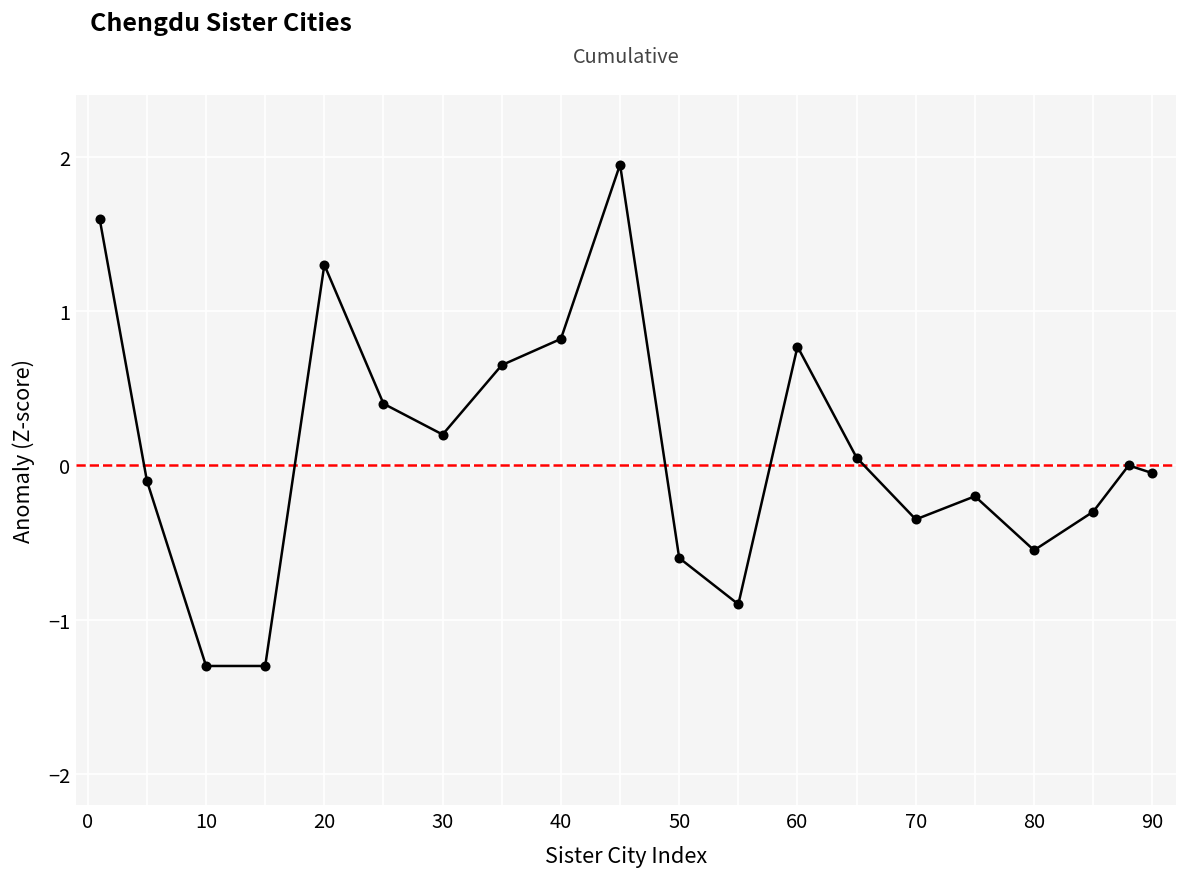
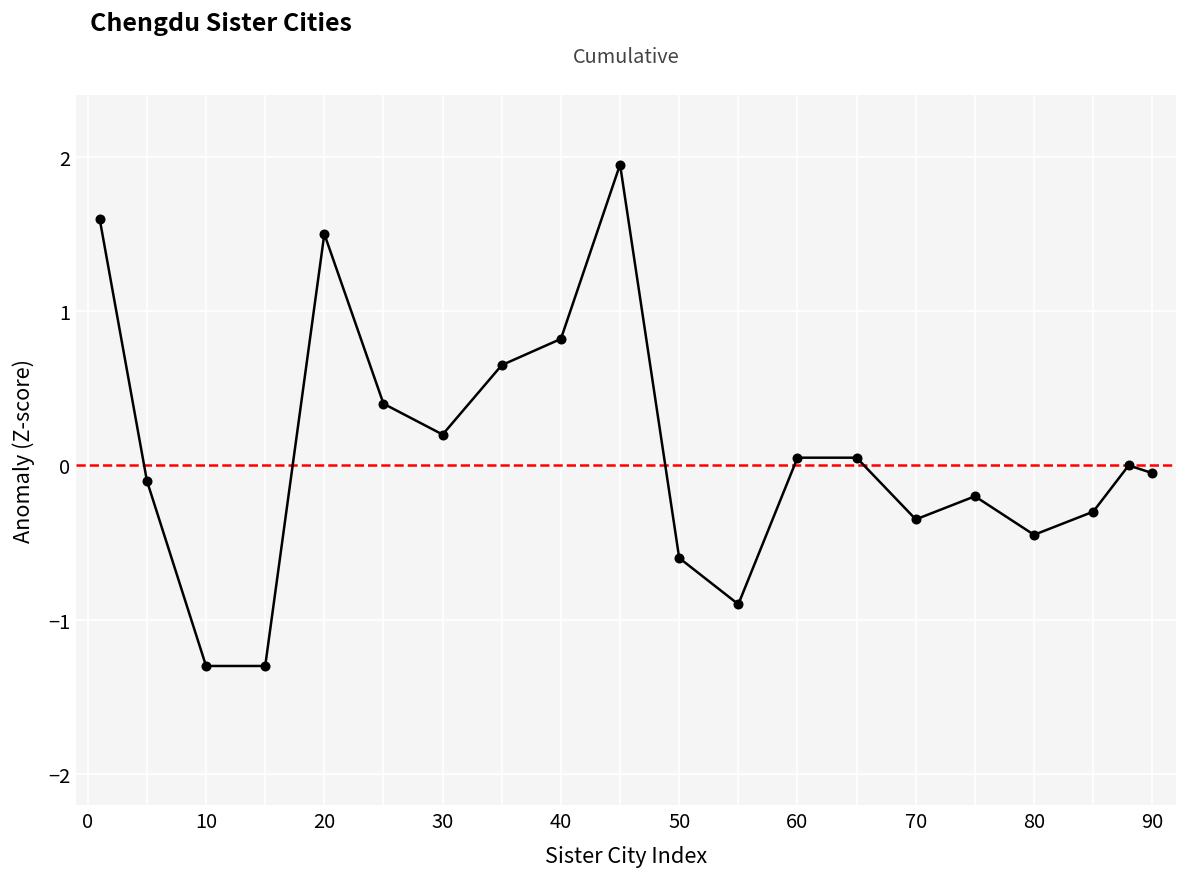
20: 1.3 -> 1.5
60: 0.77 -> 0.05
80: -0.55 -> -0.45
